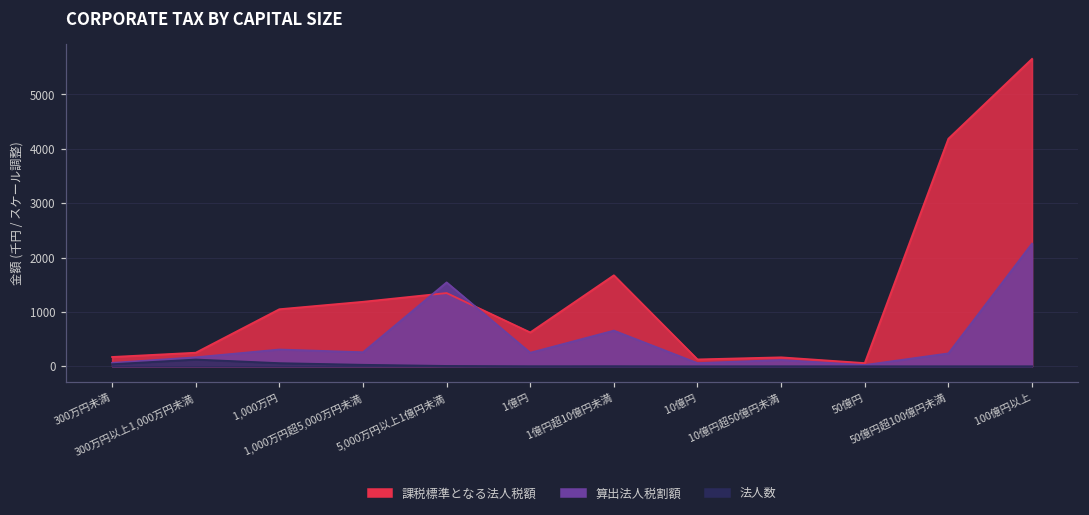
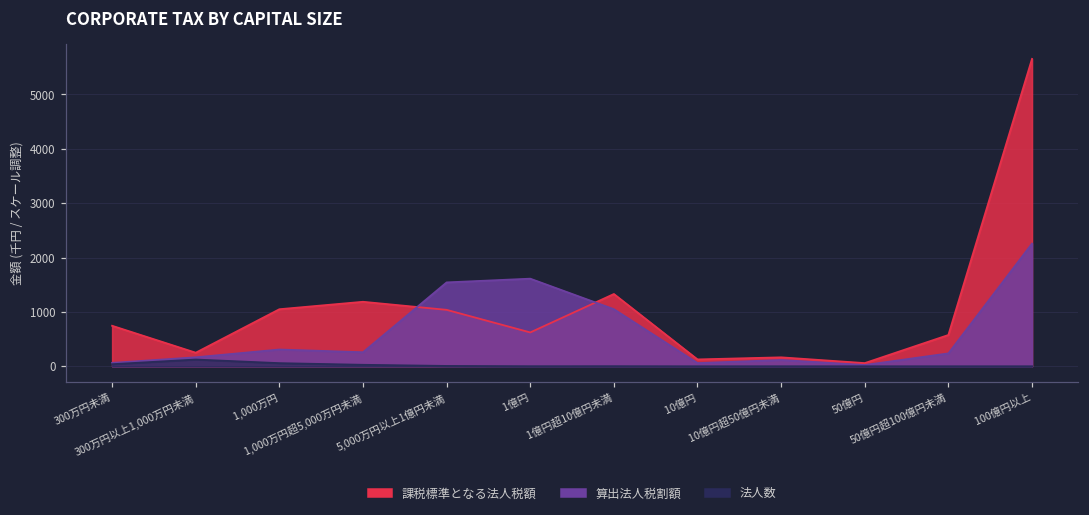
課税標準となる法人税額, 300万円未満: 200 -> 700
課税標準となる法人税額, 5,000万円以上1億円未満: 1300 -> 1000
算出法人税割額, 1億円: 200 -> 1600
課税標準となる法人税額, 1億円超10億円未満: 1700 -> 1300
算出法人税割額, 1億円超10億円未満: 700 -> 1100
課税標準となる法人税額, 50億円超100億円未満: 4200 -> 600
